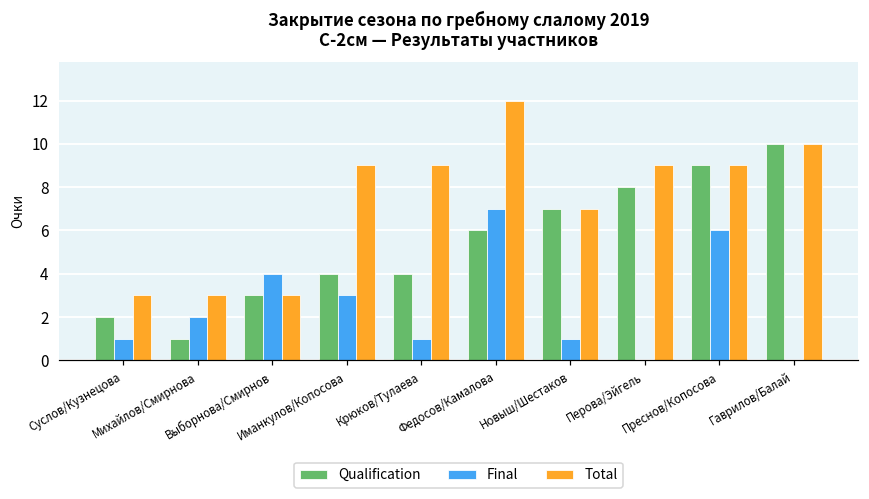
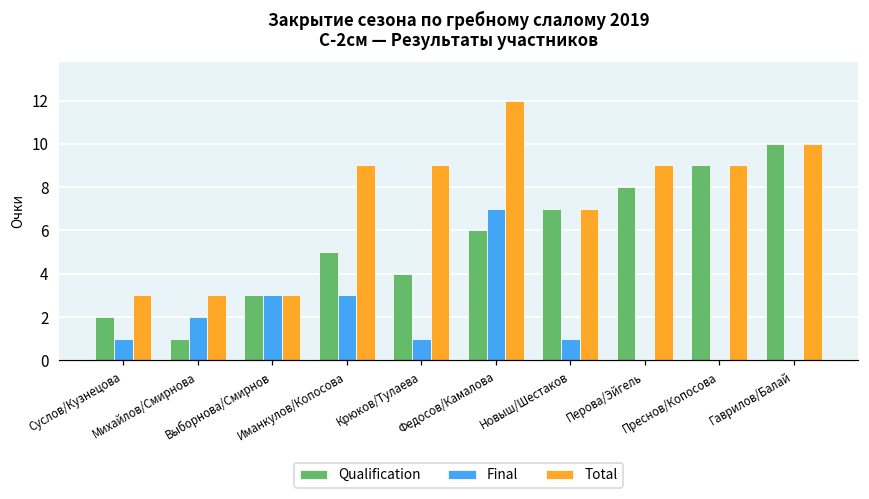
Final, Выборнова/Смирнов: 4 -> 3
Qualification, Иманкулов/Копосова: 4 -> 5
Final, Преснов/Копосова: 6 -> 0
